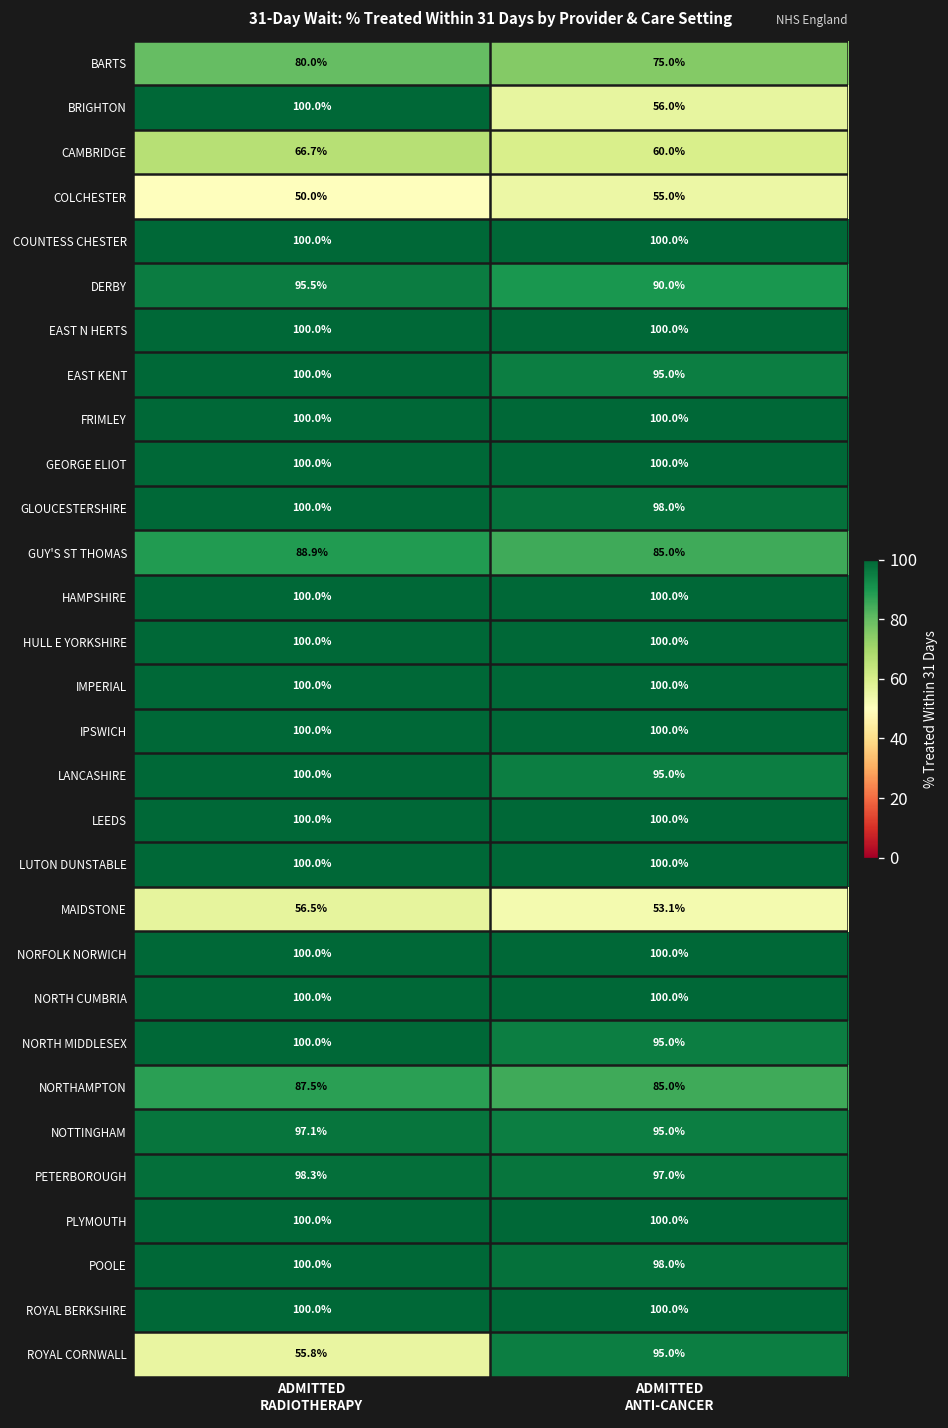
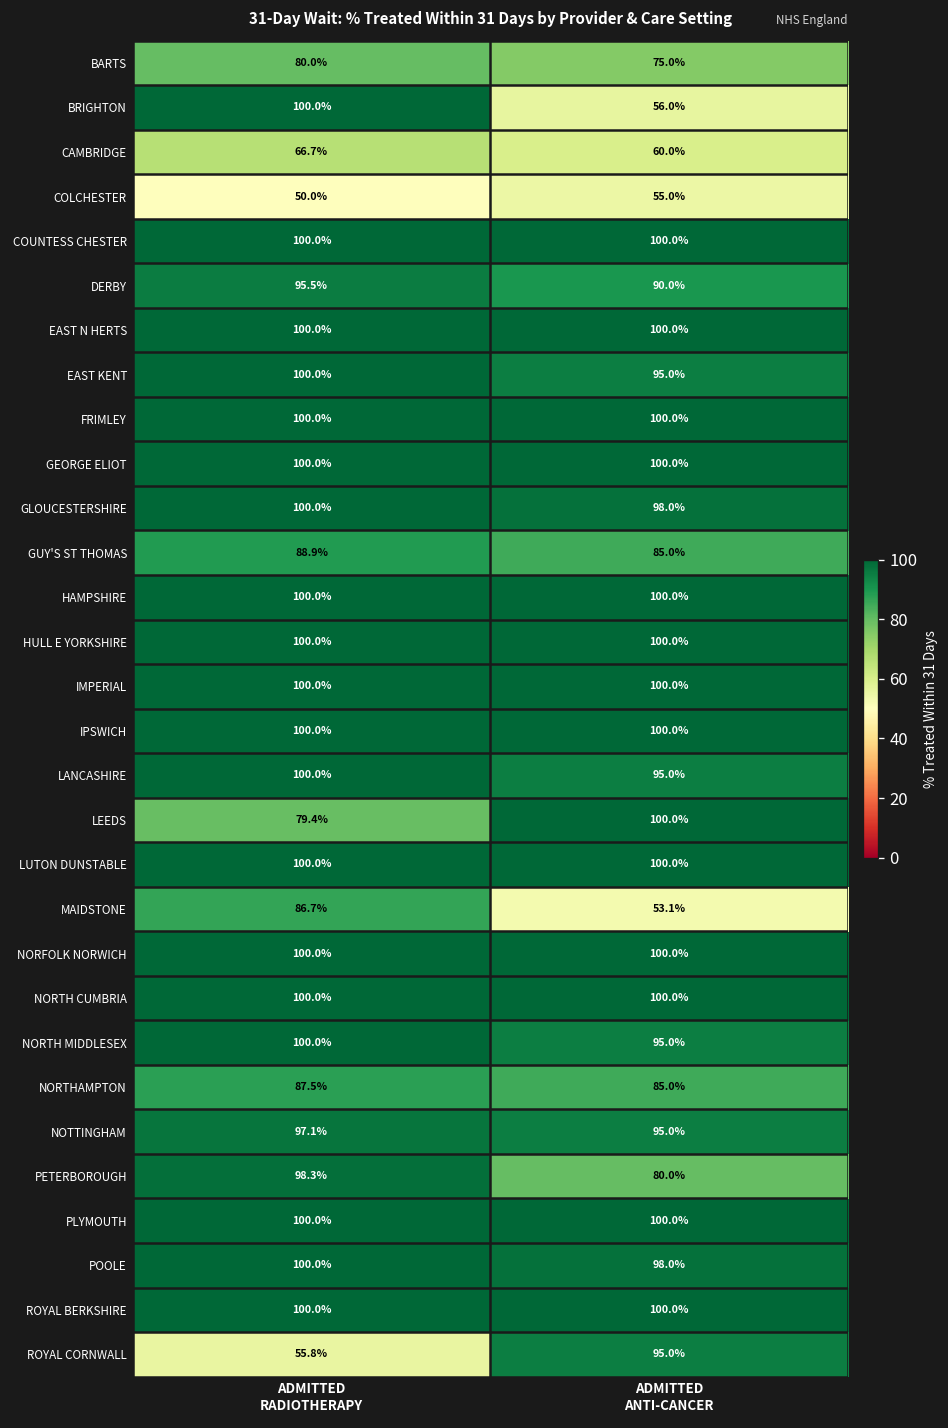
LEEDS, ADMITTED RADIOTHERAPY: 100.0% -> 79.4%
MAIDSTONE, ADMITTED RADIOTHERAPY: 56.5% -> 86.7%
PETERBOROUGH, ADMITTED ANTI-CANCER: 97.0% -> 80.0%
